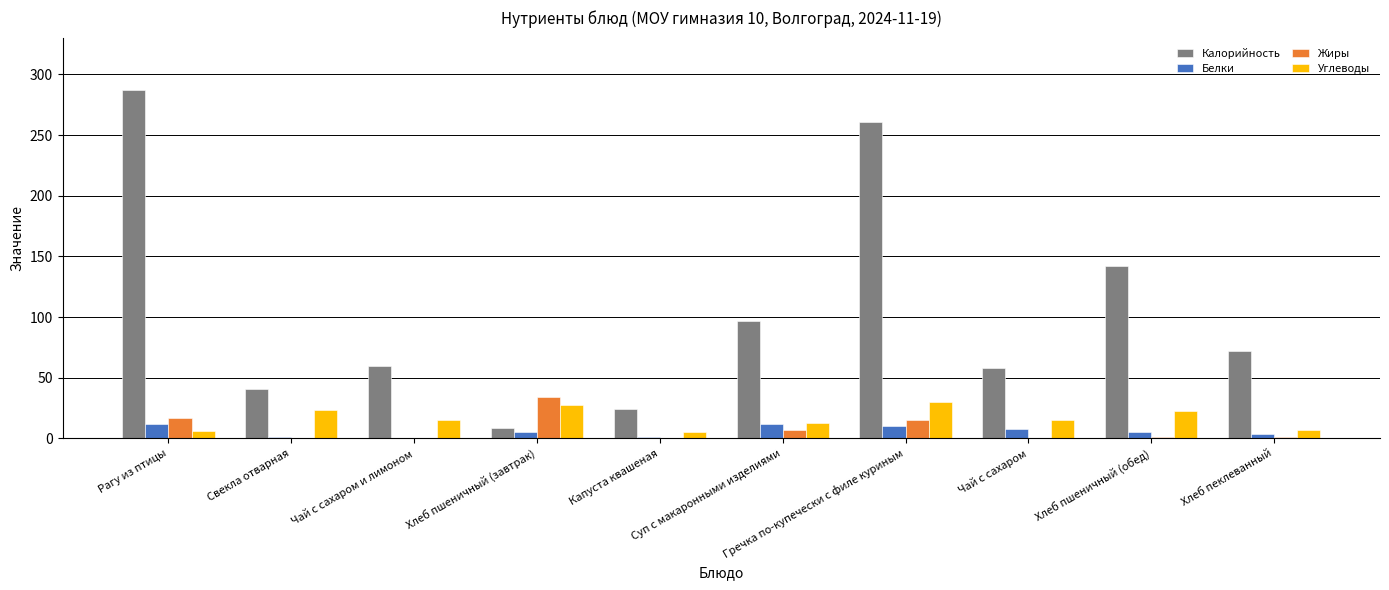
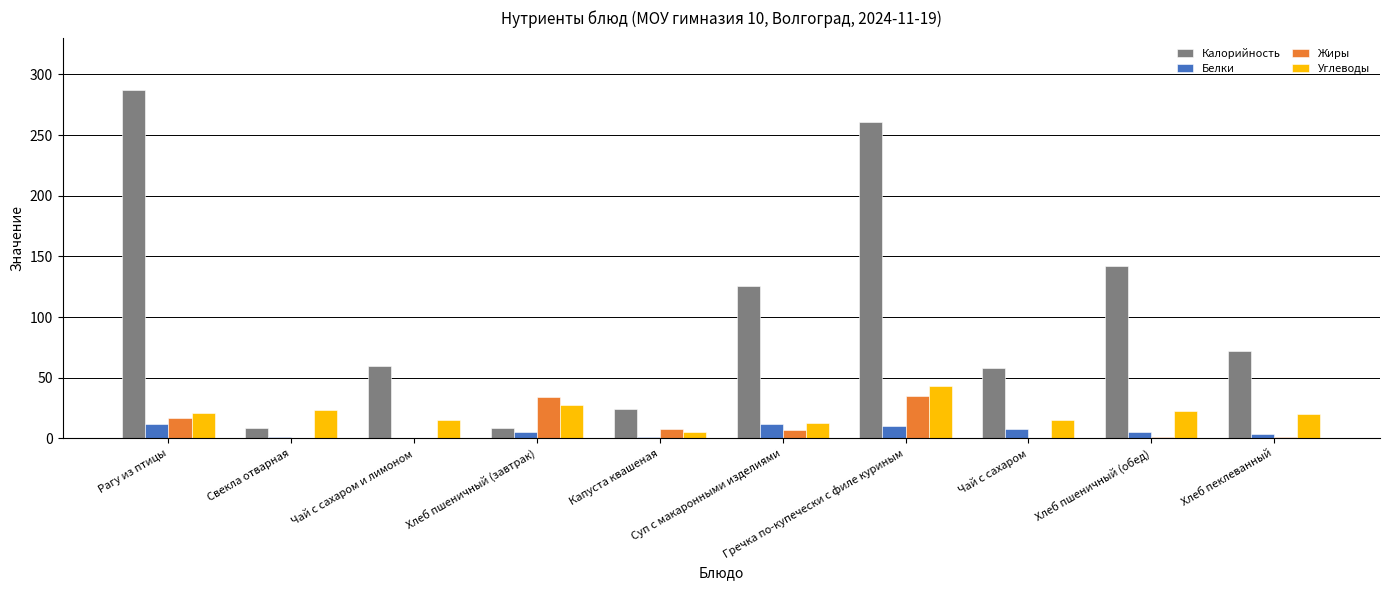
Углеводы, Рагу из птицы: 6 -> 21
Калорийность, Свекла отварная: 41 -> 9
Жиры, Капуста квашеная: 0 -> 8
Калорийность, Суп с макаронными изделиями: 97 -> 125
Жиры, Гречка по-купечески с филе куриным: 15 -> 35
Углеводы, Гречка по-купечески с филе куриным: 30 -> 43
Углеводы, Хлеб пеклеванный: 7 -> 20
